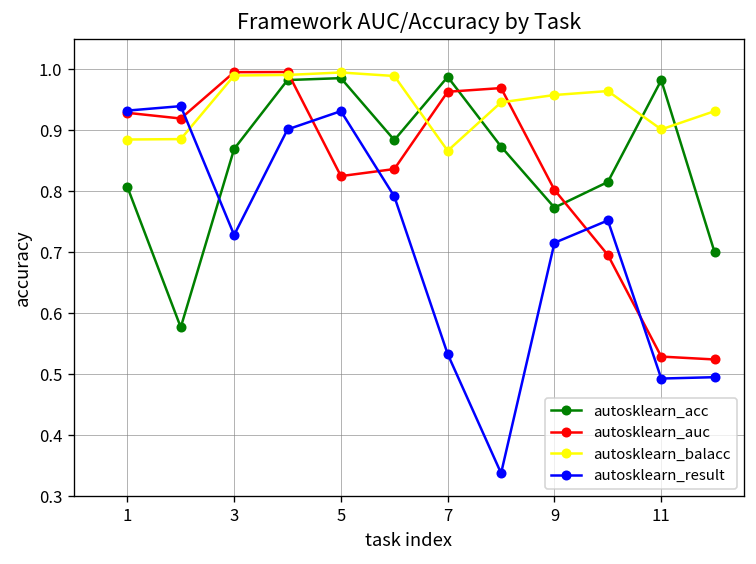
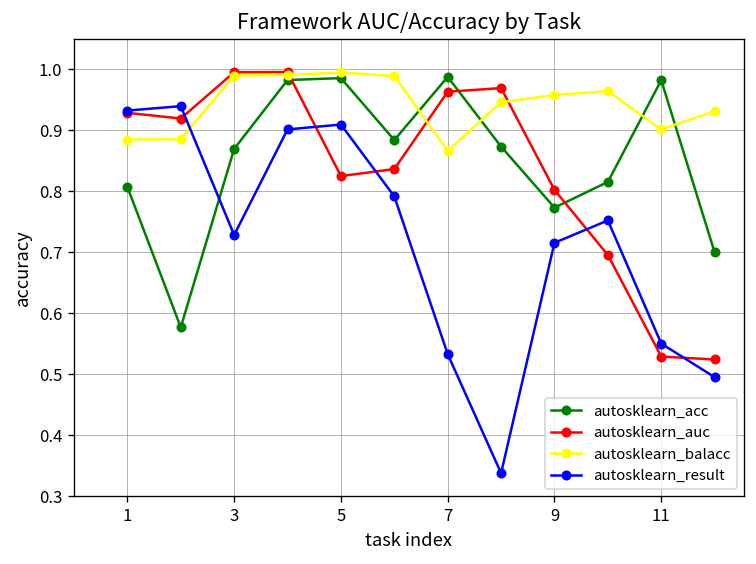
autosklearn_result, 5: 0.93 -> 0.91
autosklearn_result, 11: 0.49 -> 0.55
